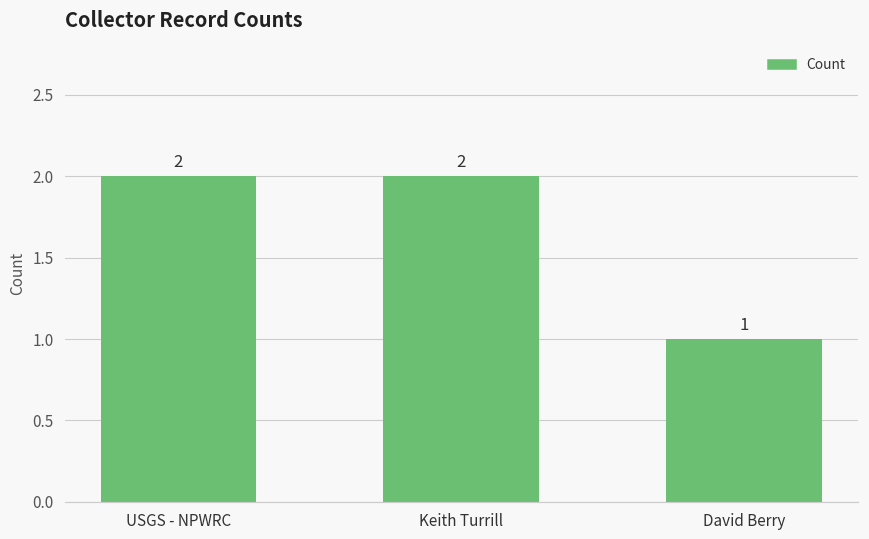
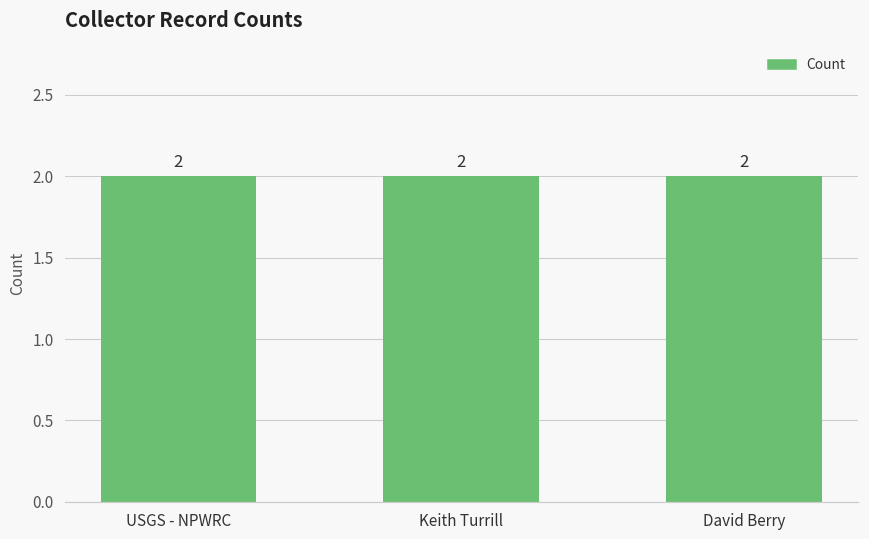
David Berry: 1 -> 2
